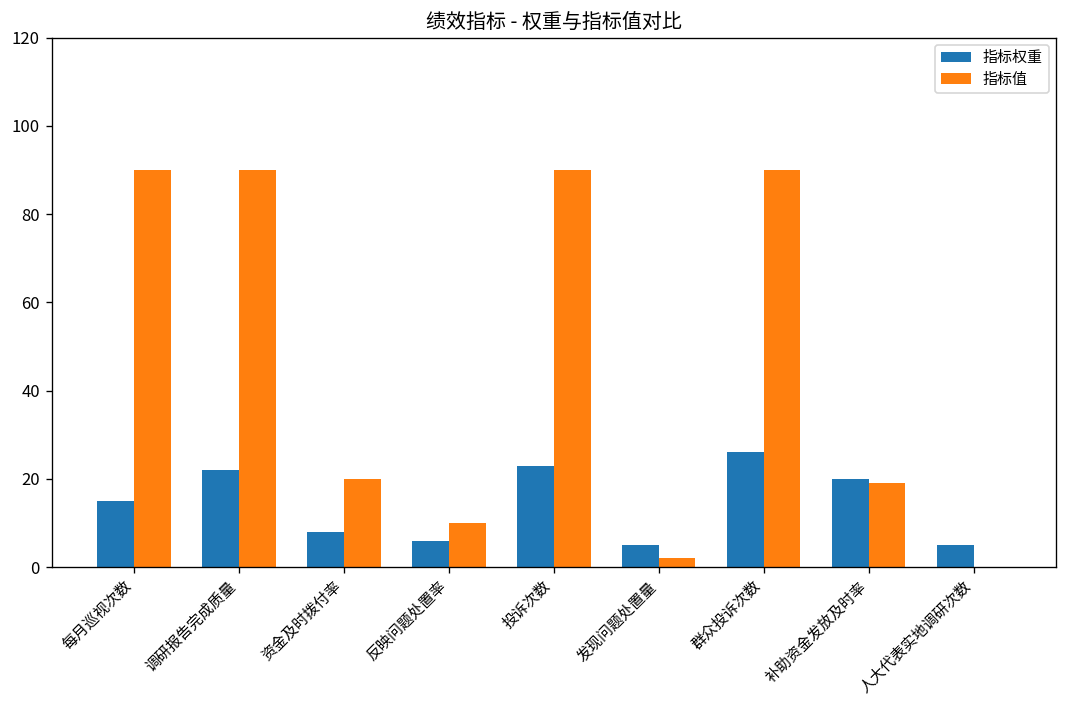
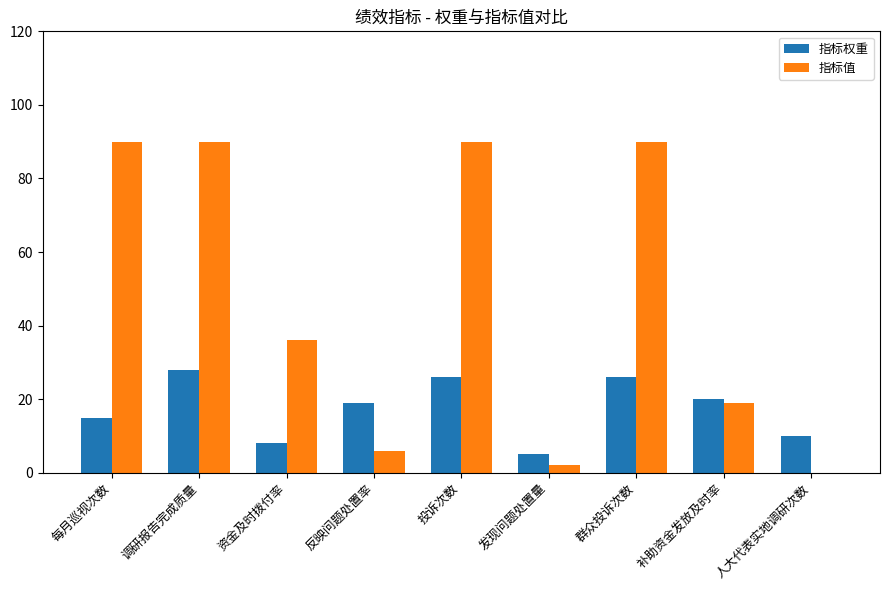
指标权重, 调研报告完成质量: 22 -> 28
指标值, 资金及时拨付率: 20 -> 36
指标权重, 反映问题处置率: 6 -> 19
指标值, 反映问题处置率: 10 -> 6
指标权重, 投诉次数: 23 -> 26
指标权重, 人大代表实地调研次数: 5 -> 10
